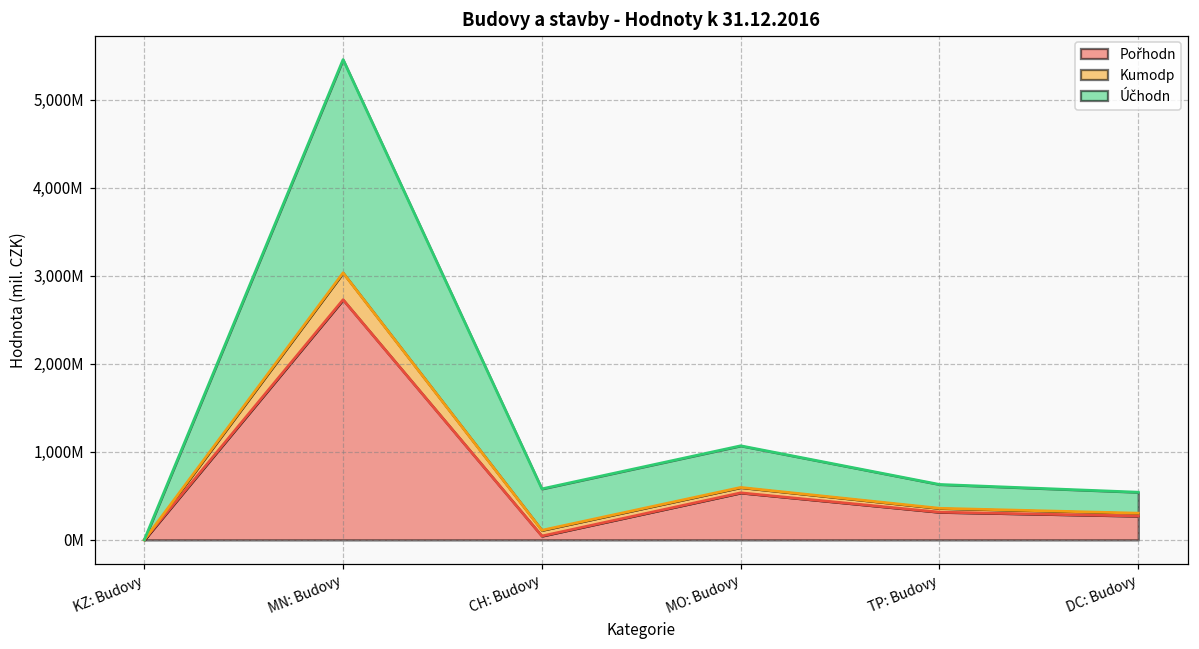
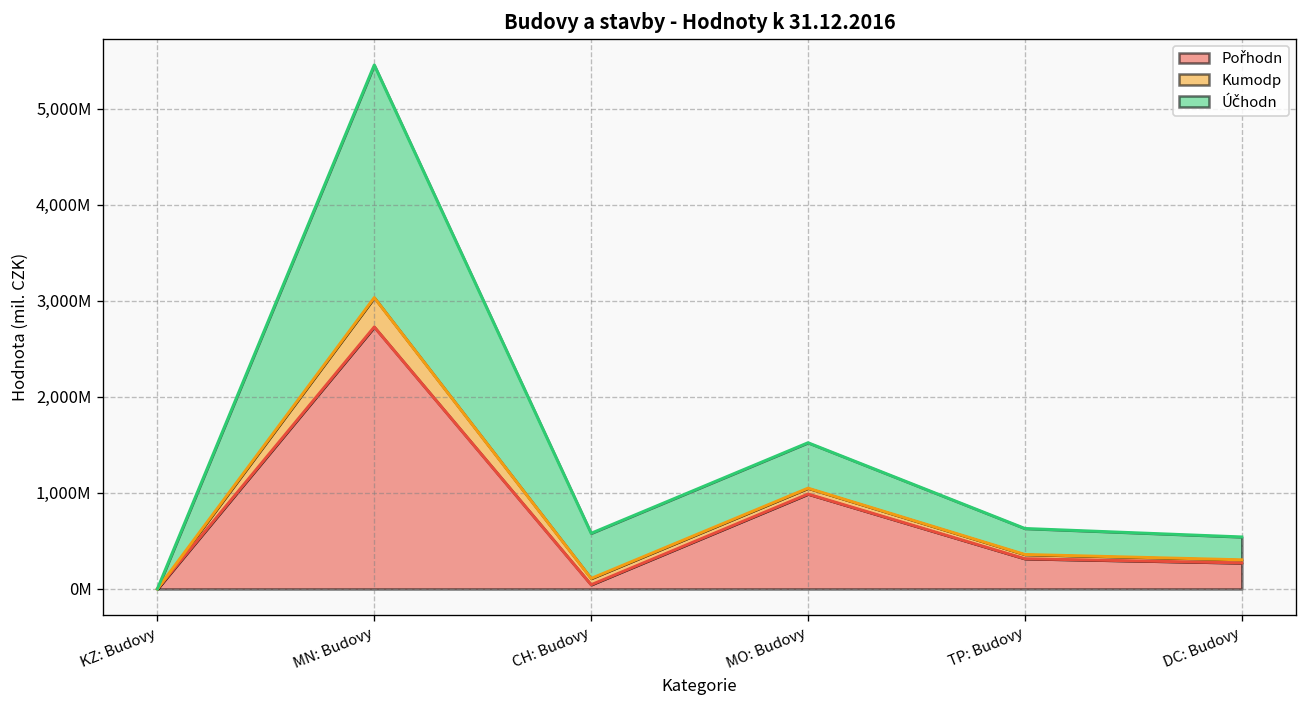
Pořhodn, MO: Budovy: 500,000,000 -> 1,000,000,000
